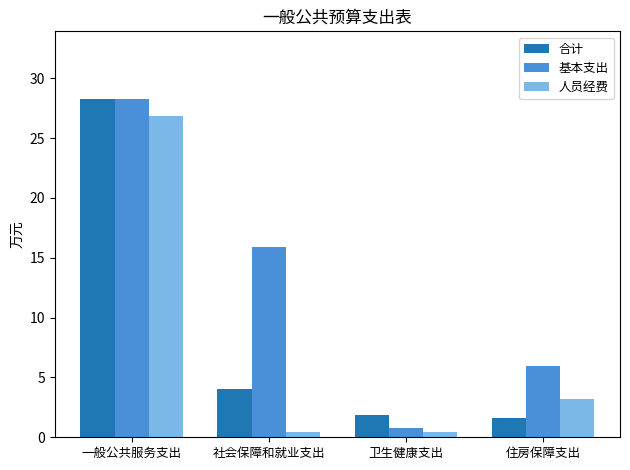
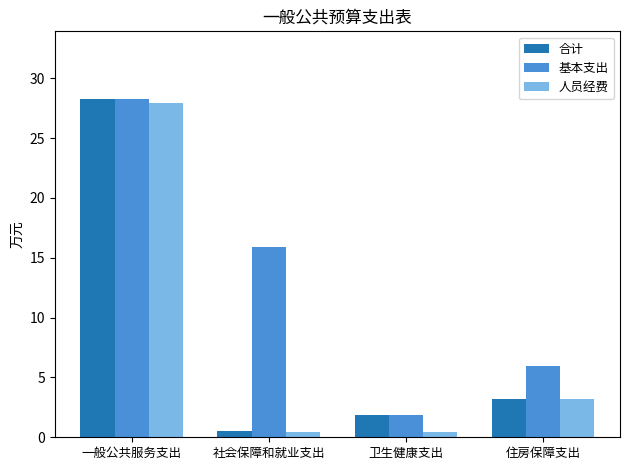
人员经费, 一般公共服务支出: 26.8 -> 27.9
合计, 社会保障和就业支出: 4.0 -> 0.5
基本支出, 卫生健康支出: 0.8 -> 1.8
合计, 住房保障支出: 1.6 -> 3.2
